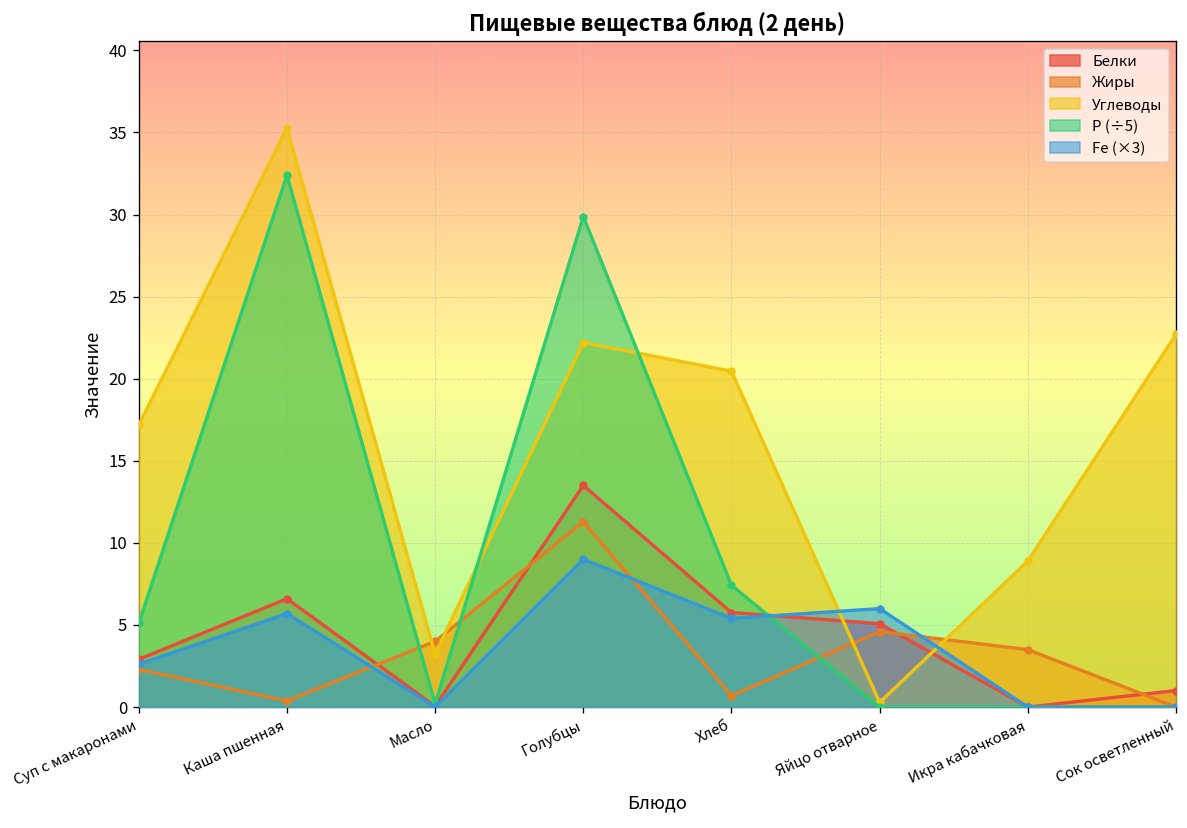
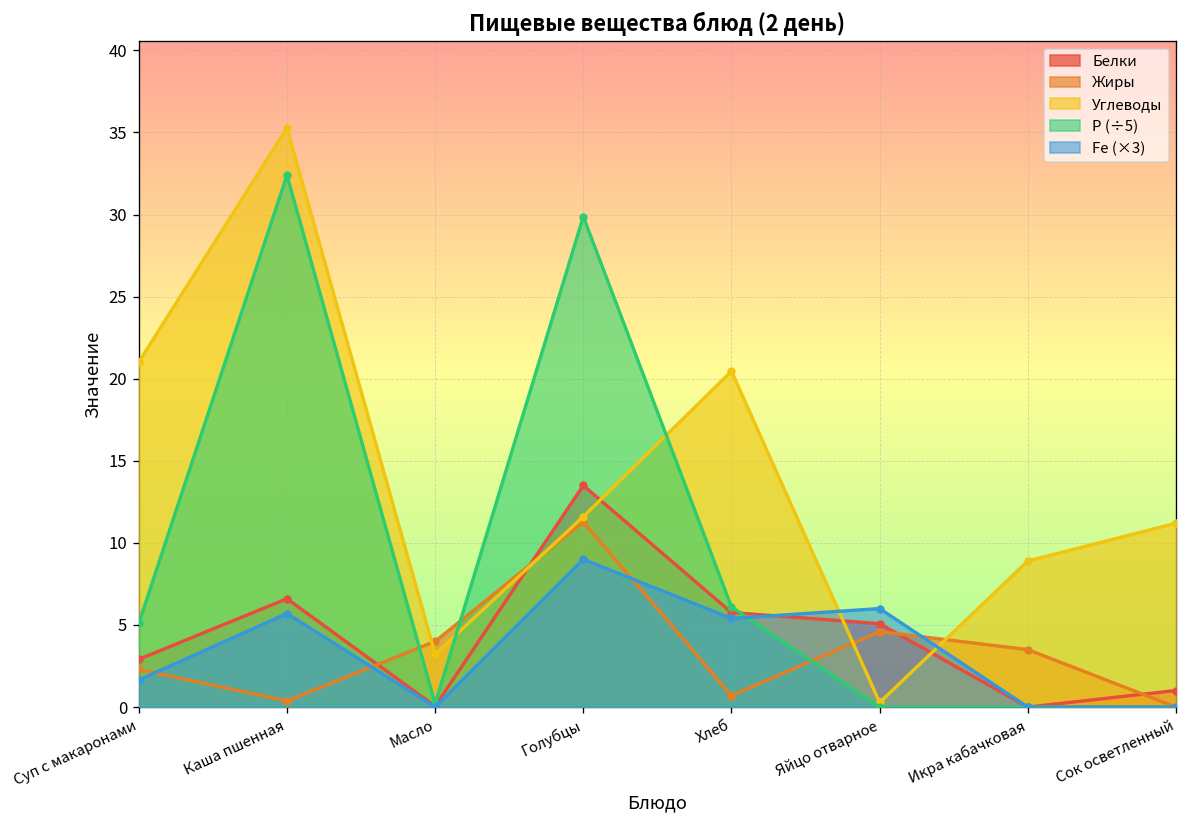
Углеводы, Суп с макаронами: 17.2 -> 21.0
Fe (×3), Суп с макаронами: 2.6 -> 1.7
Углеводы, Голубцы: 22.2 -> 11.6
Р (÷5), Хлеб: 7.4 -> 6.1
Углеводы, Сок осветленный: 22.7 -> 11.2
